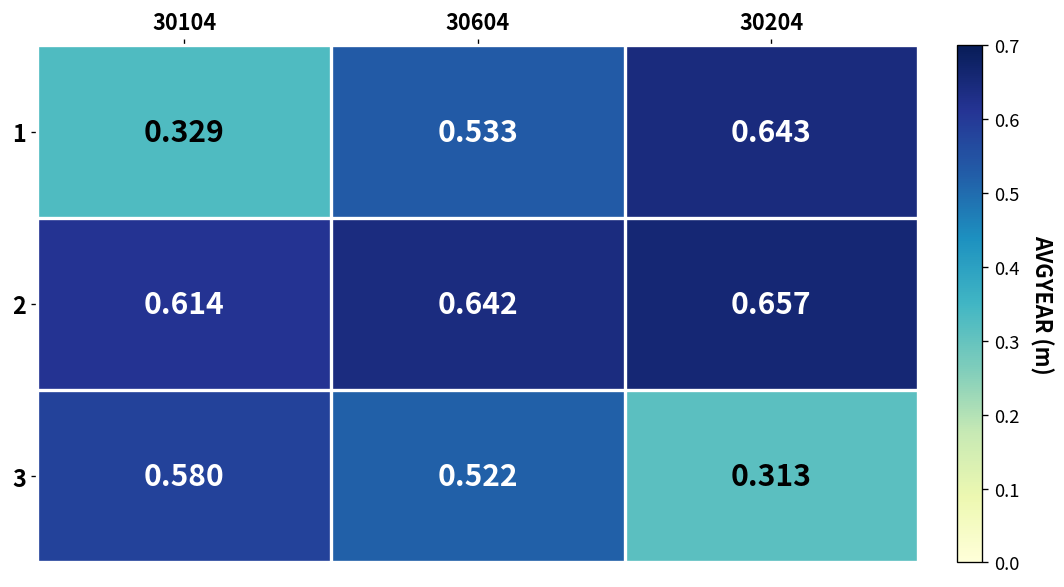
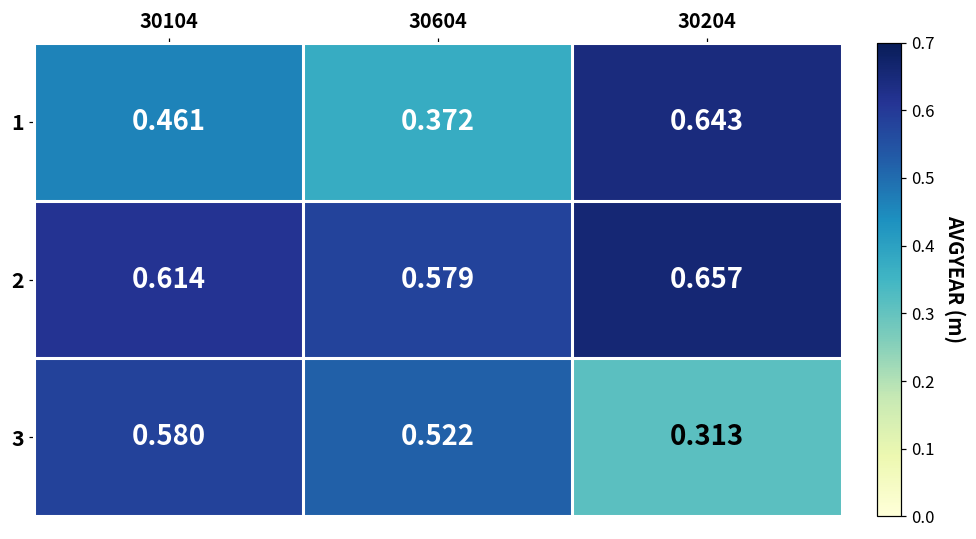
1, 30104: 0.329 -> 0.461
1, 30604: 0.533 -> 0.372
2, 30604: 0.642 -> 0.579
